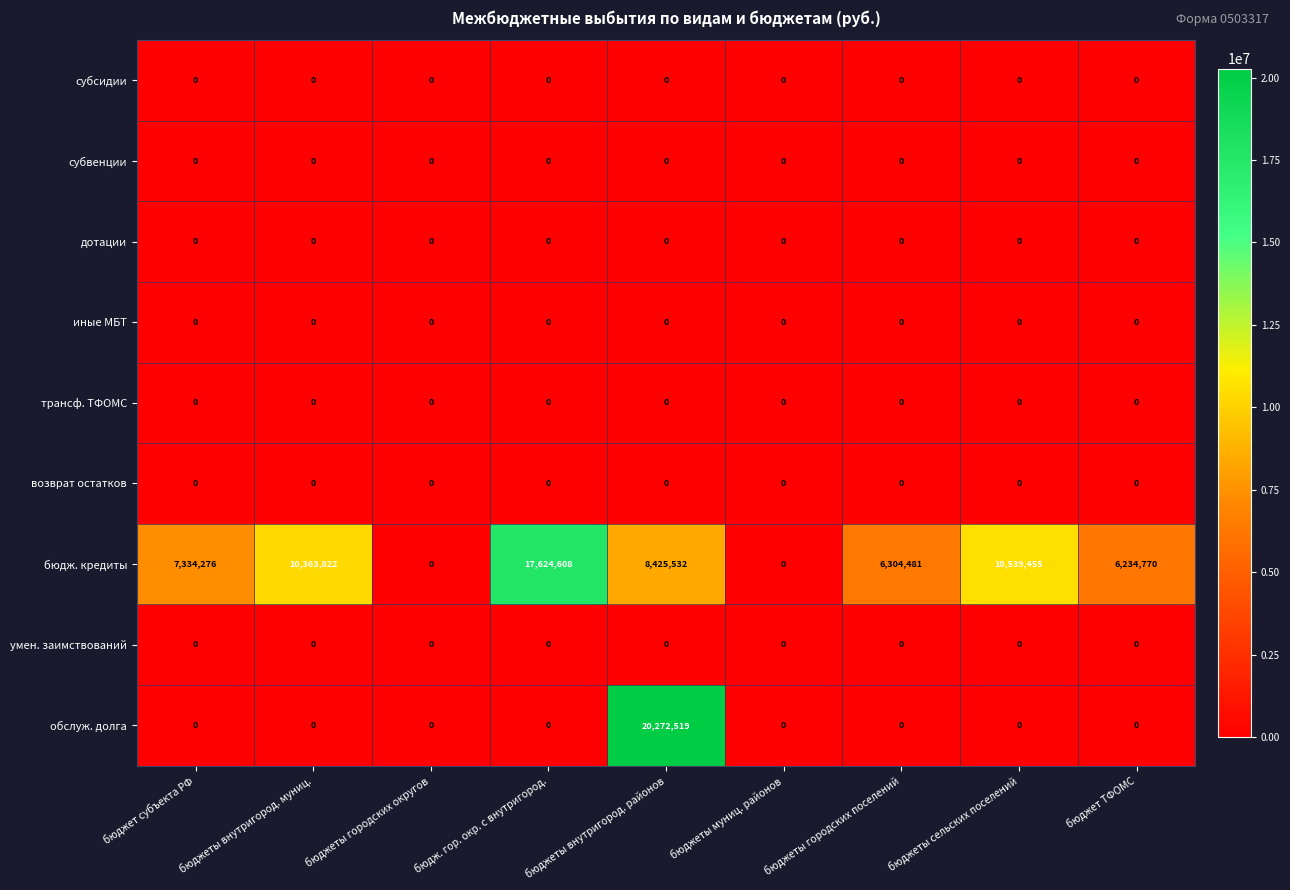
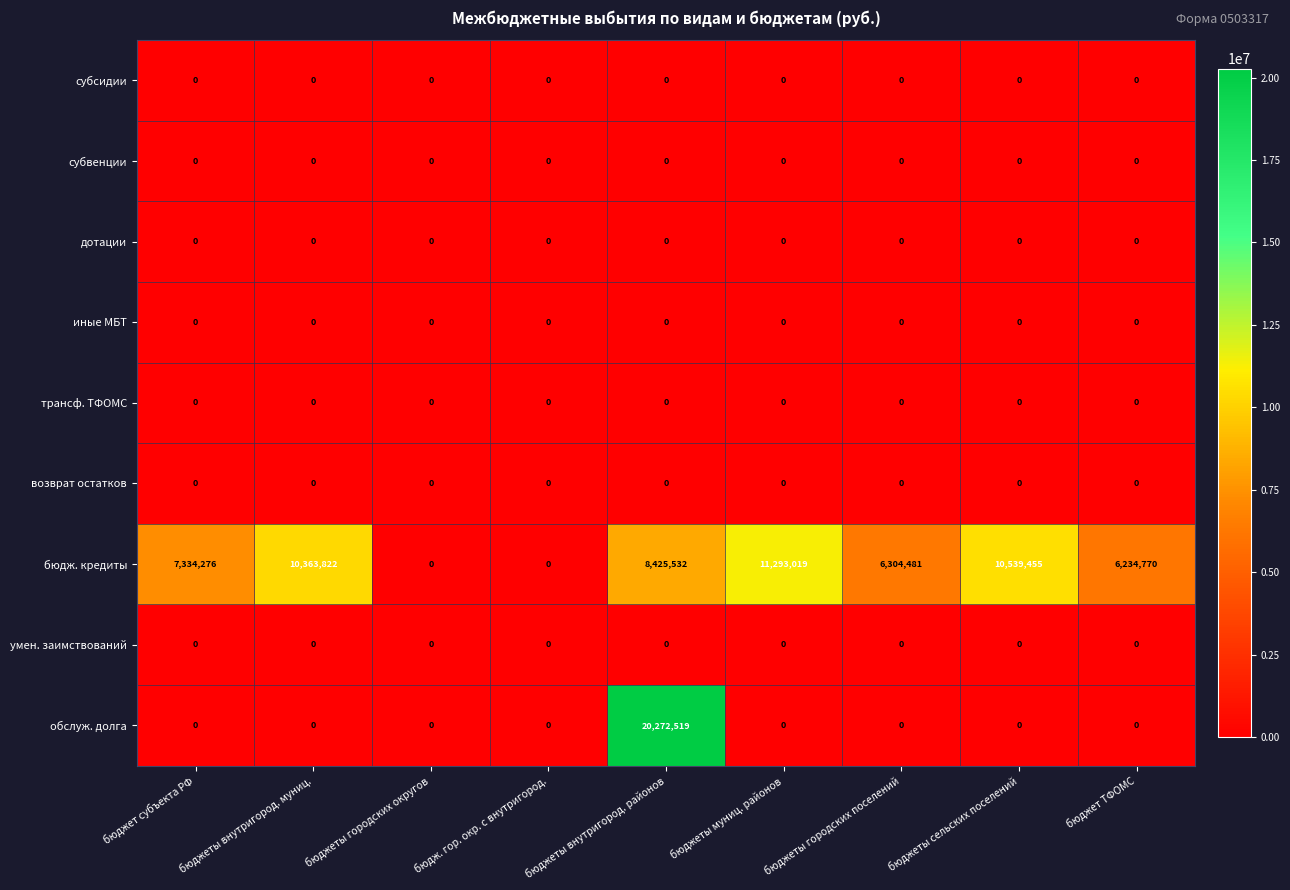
бюдж. кредиты, бюдж. гор. окр. с внутригород.: 17,624,608 -> 0
бюдж. кредиты, бюджеты муниц. районов: 0 -> 11,293,019
